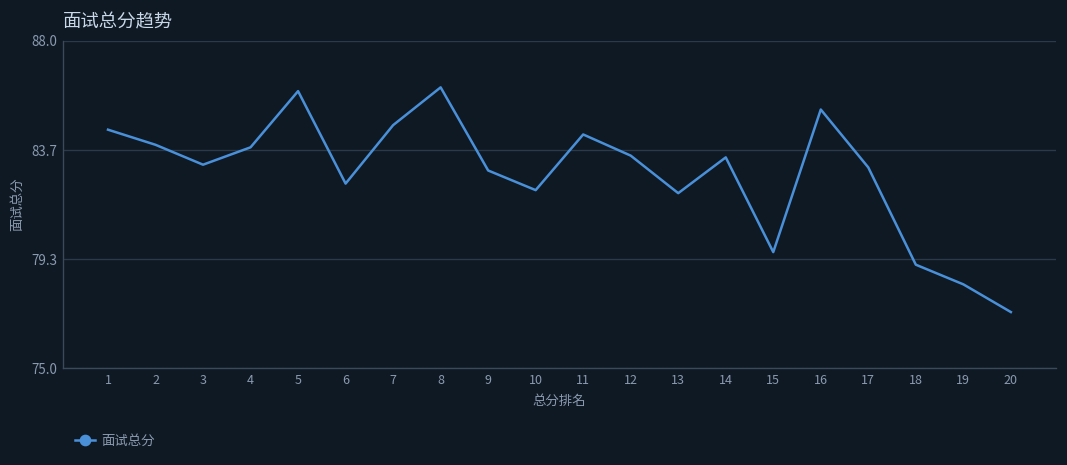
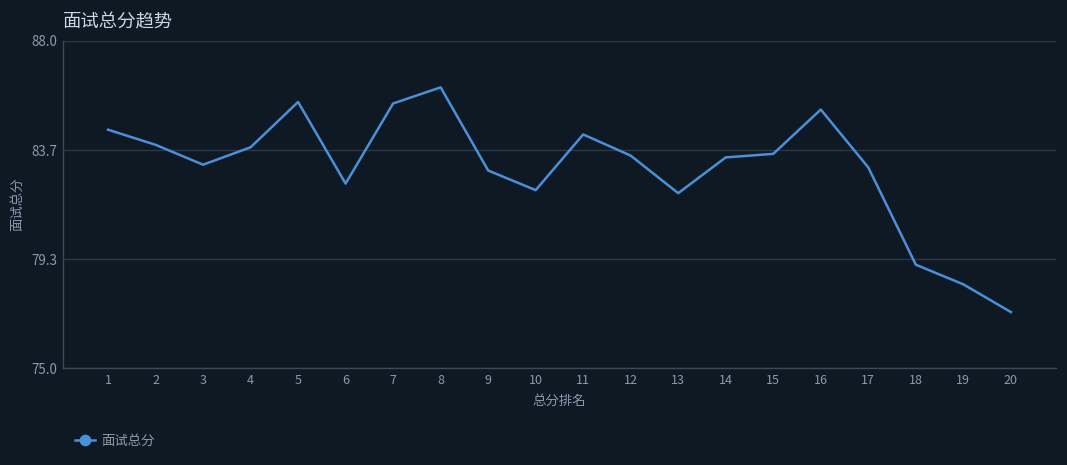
5: 86.0 -> 85.6
7: 84.6 -> 85.5
15: 79.6 -> 83.5
